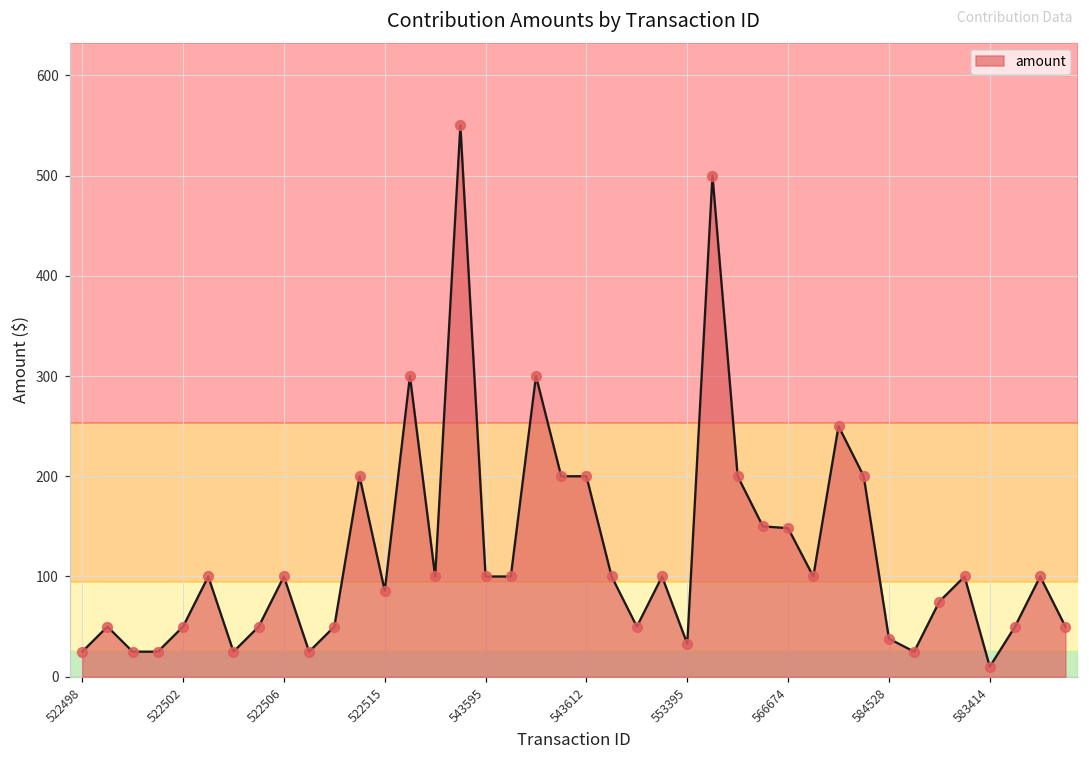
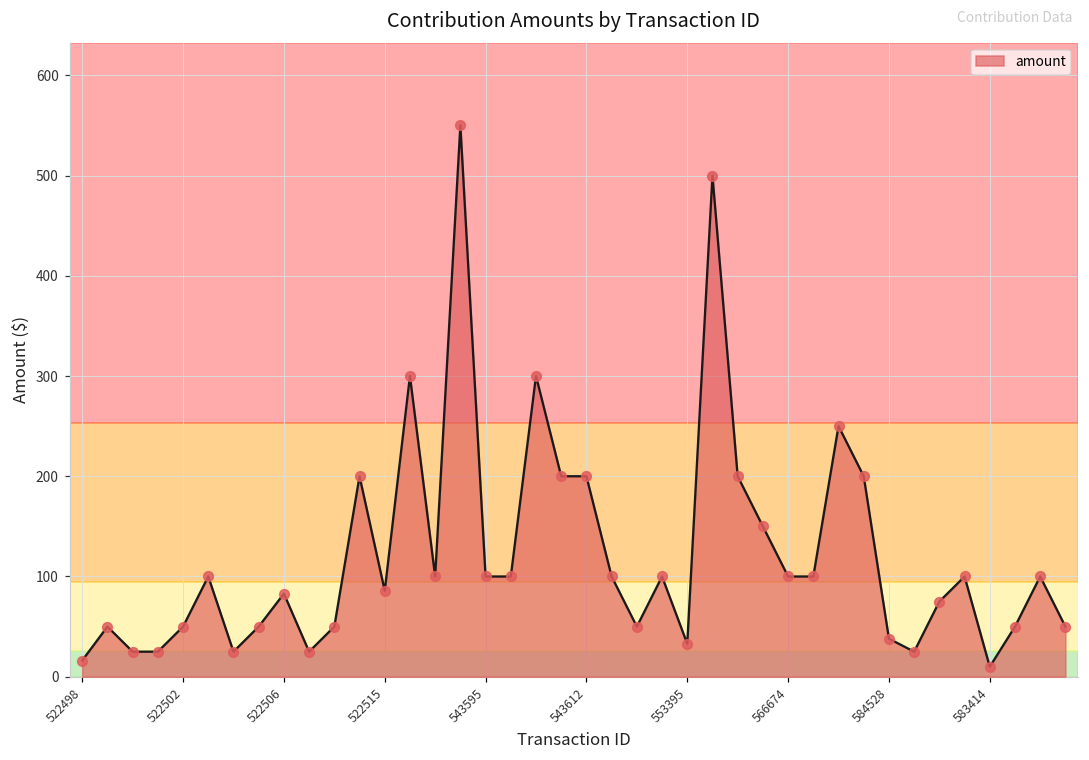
522498: 30 -> 20
522506: 100 -> 80
566674: 150 -> 100
